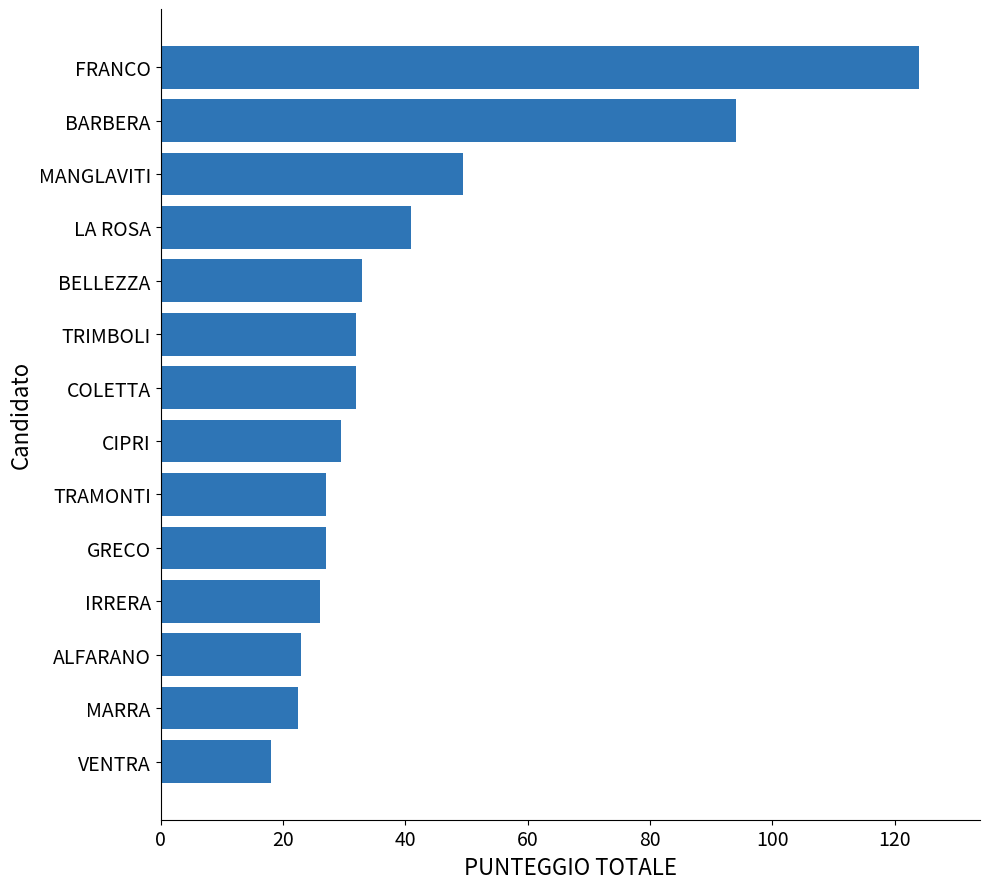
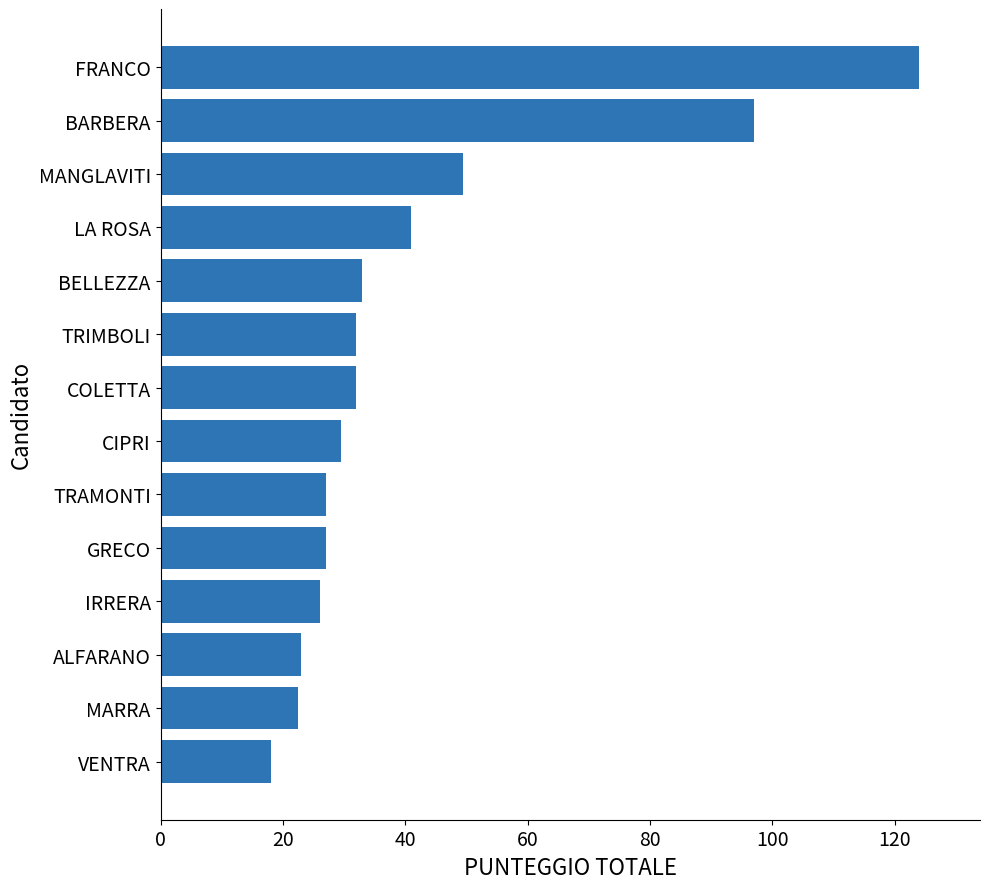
BARBERA: 94 -> 97
